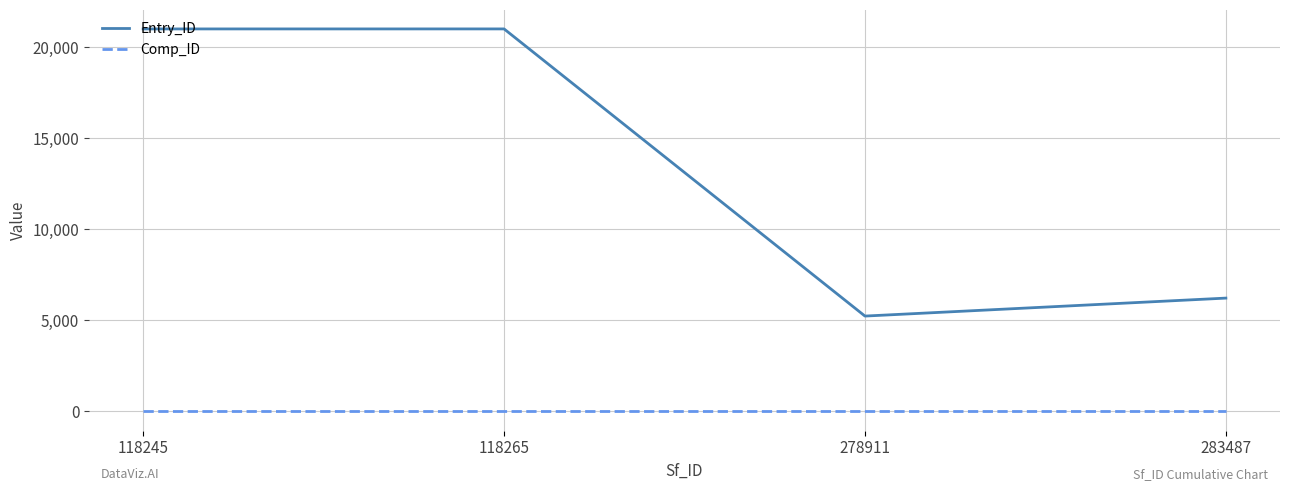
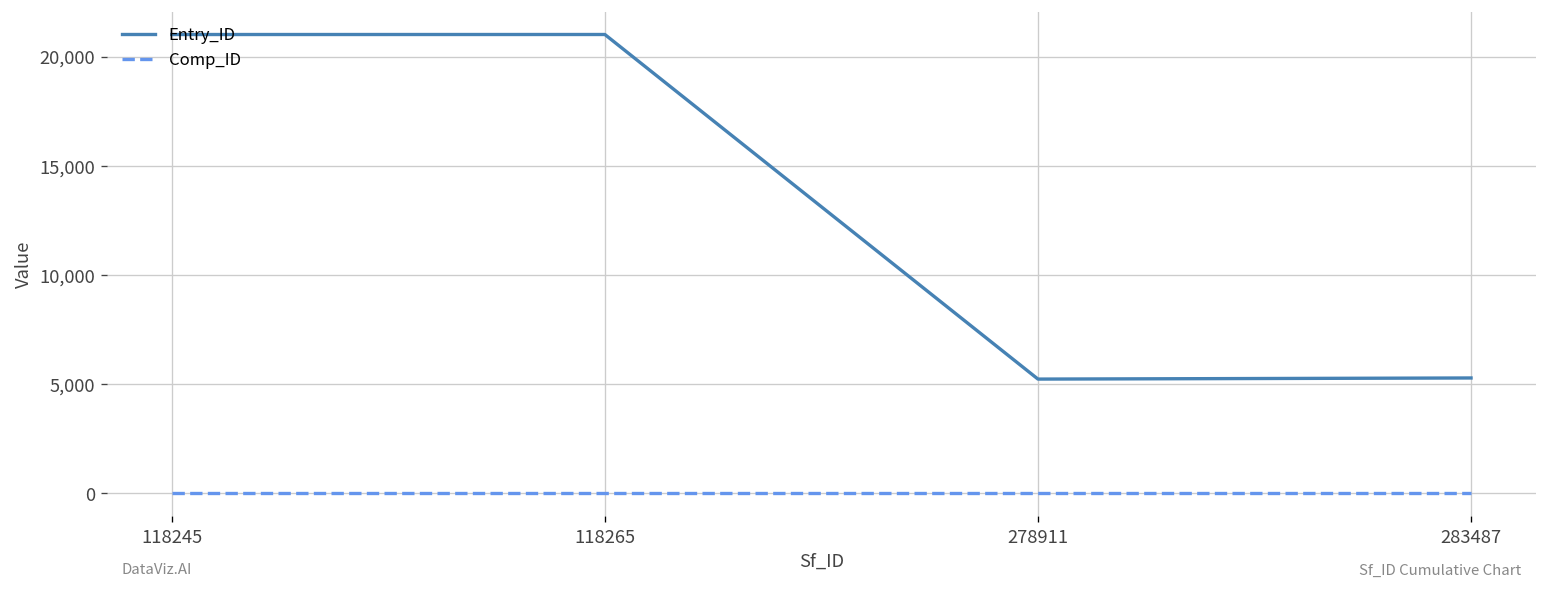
Entry_ID, 283487: 6,200 -> 5,300
